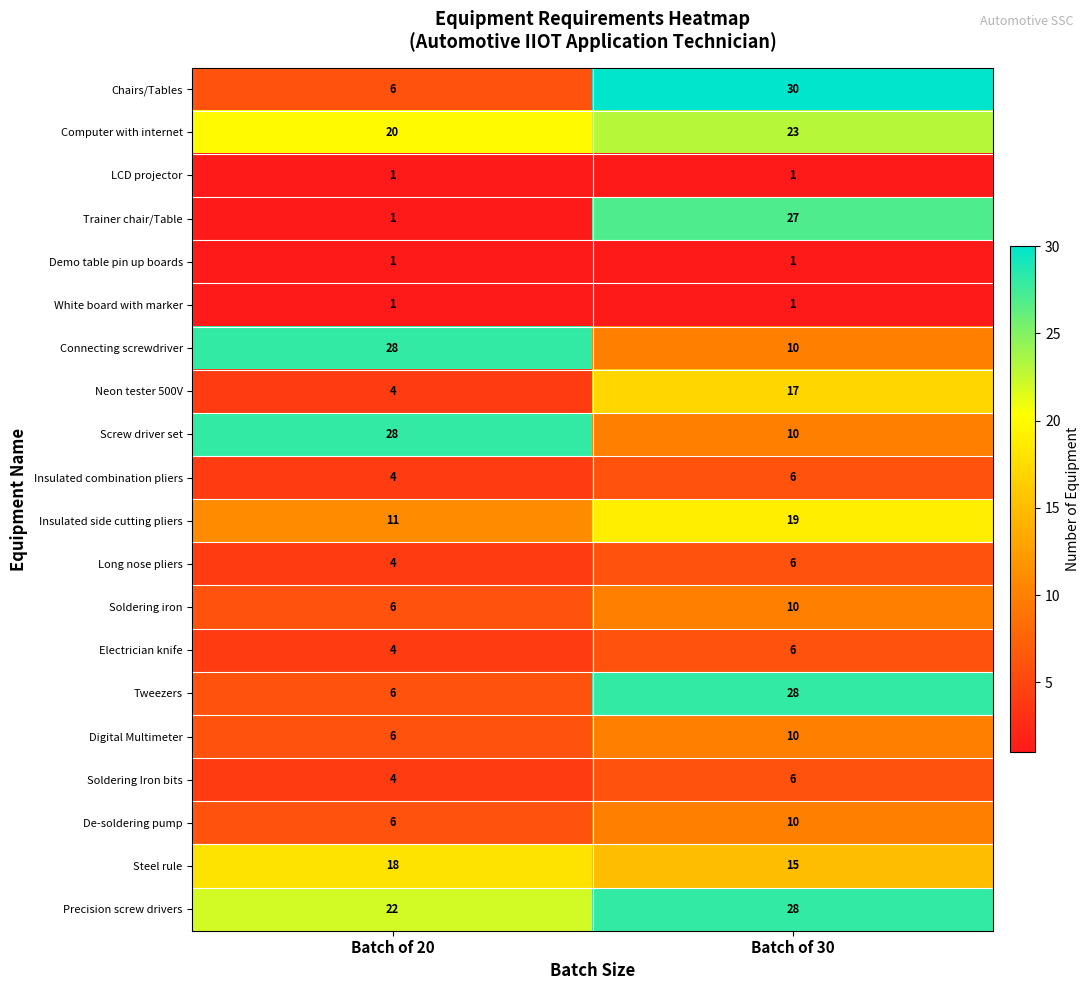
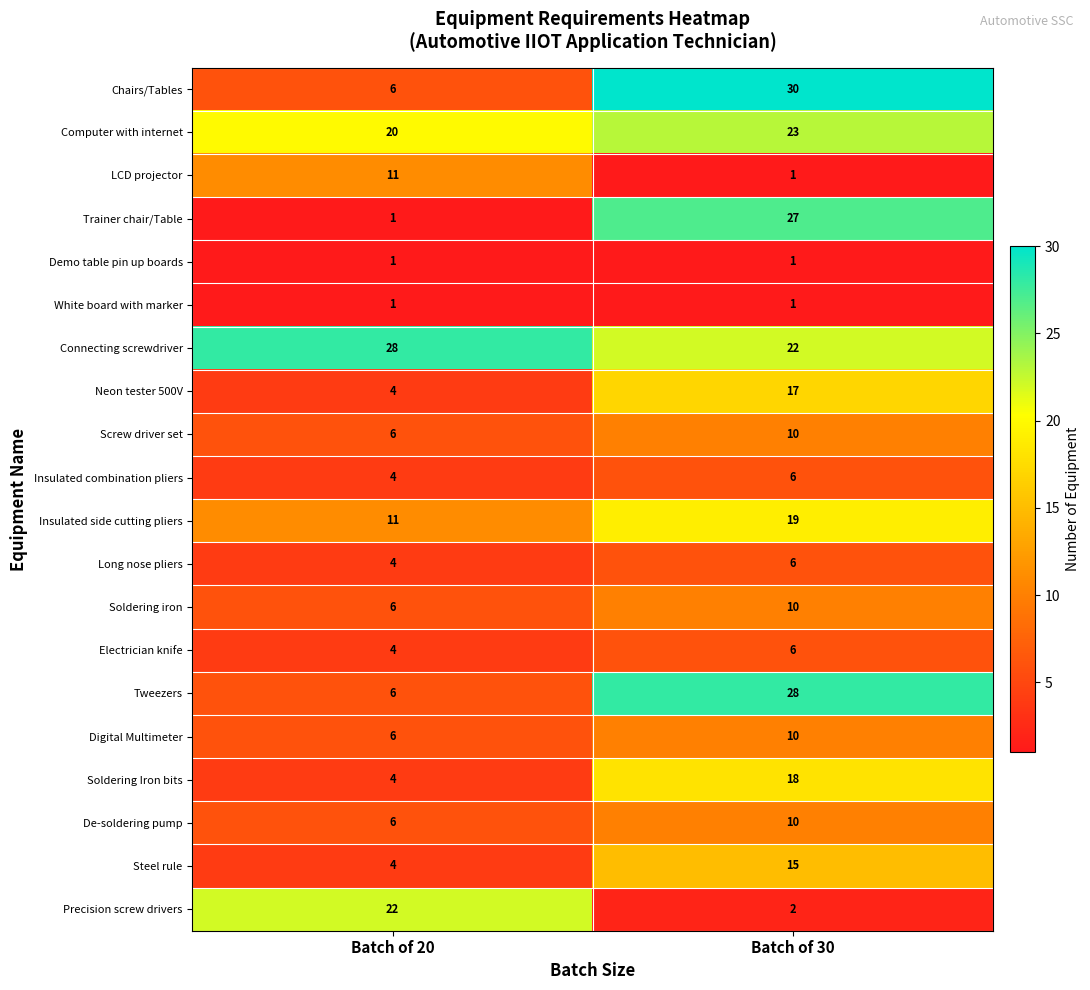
LCD projector, Batch of 20: 1 -> 11
Connecting screwdriver, Batch of 30: 10 -> 22
Screw driver set, Batch of 20: 28 -> 6
Soldering Iron bits, Batch of 30: 6 -> 18
Steel rule, Batch of 20: 18 -> 4
Precision screw drivers, Batch of 30: 28 -> 2
